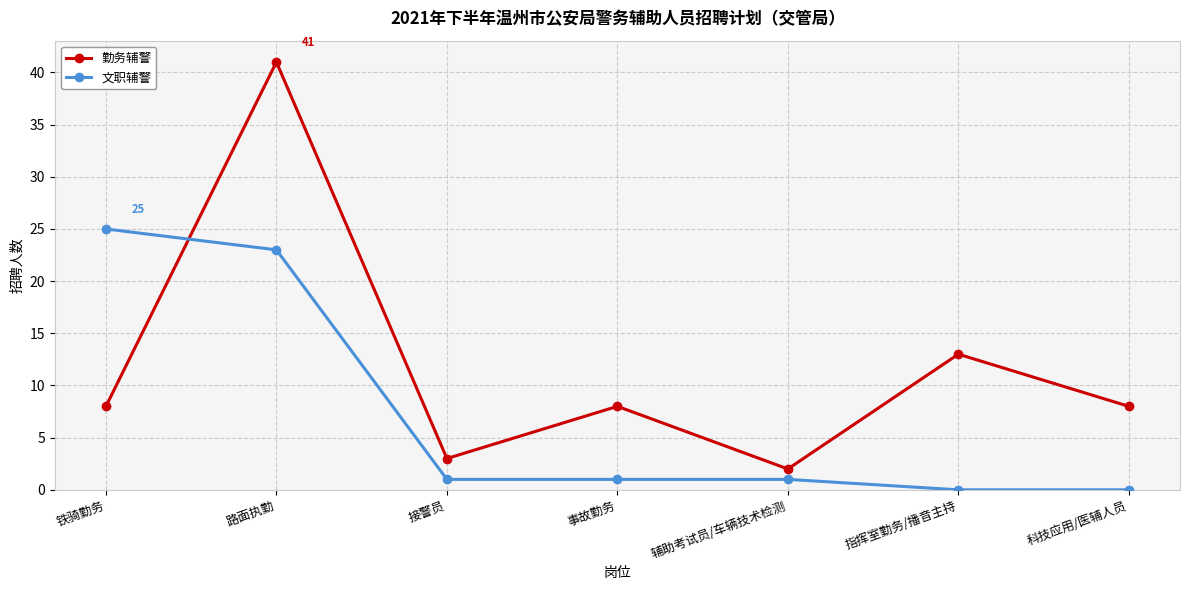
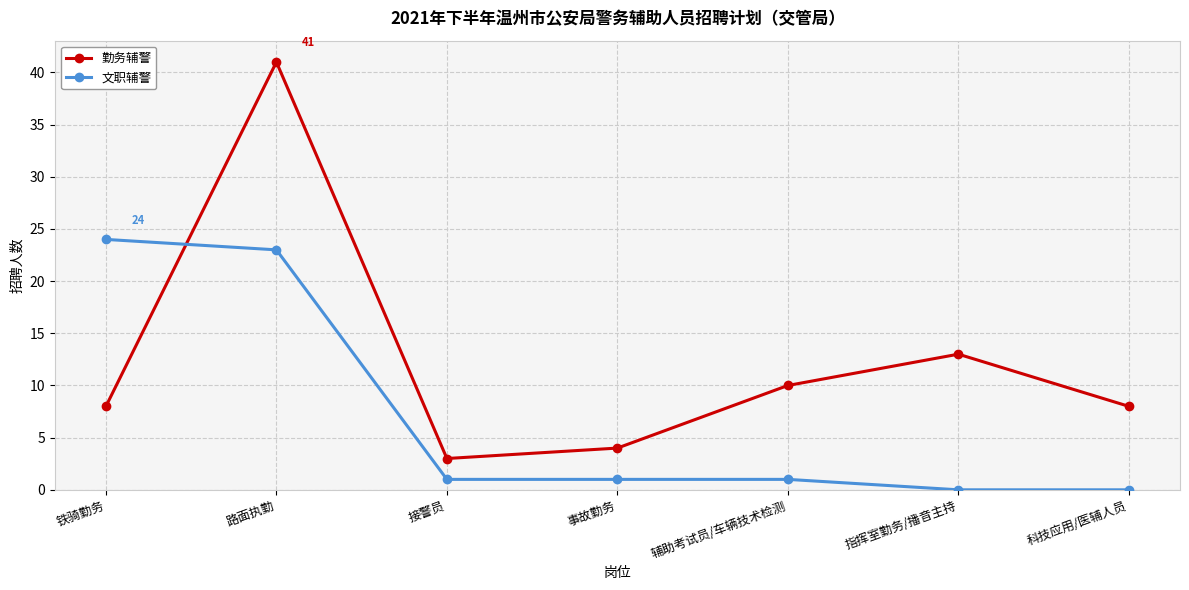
文职辅警, 铁骑勤务: 25 -> 24
勤务辅警, 事故勤务: 8 -> 4
勤务辅警, 辅助考试员/车辆技术检测: 2 -> 10
